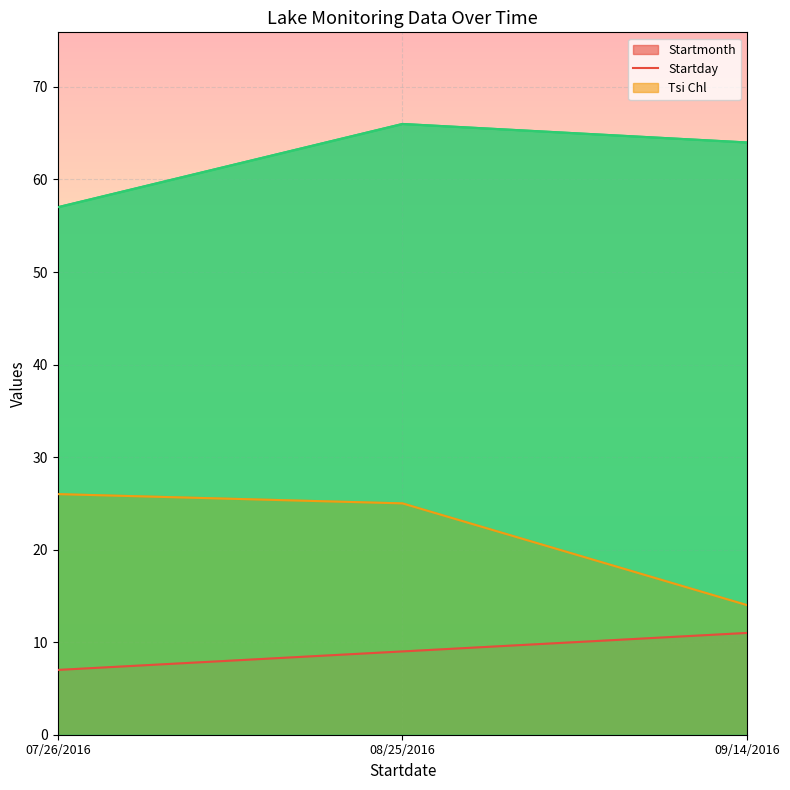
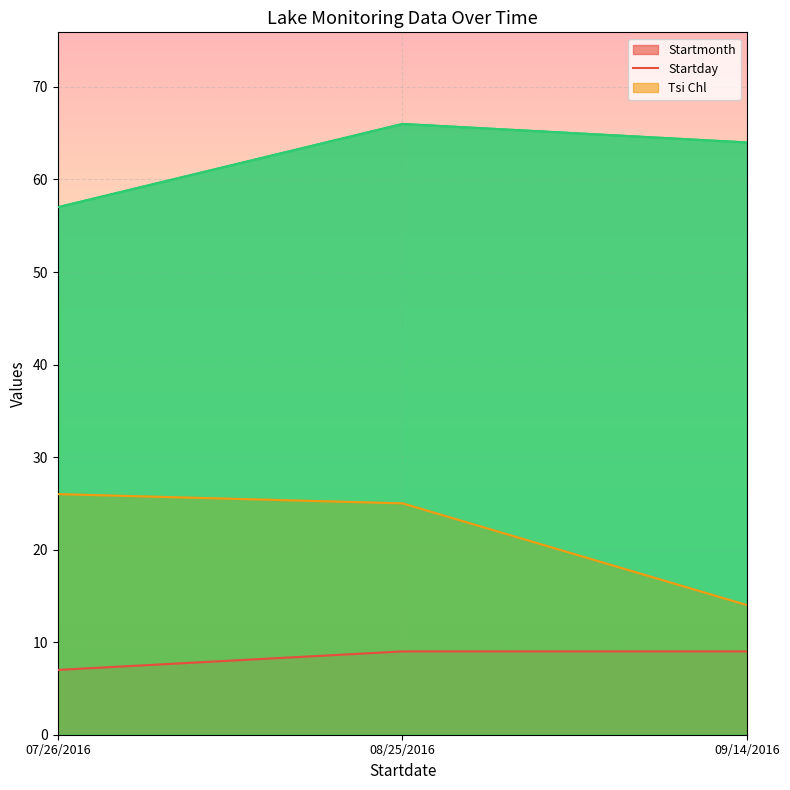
Startmonth, 09/14/2016: 11 -> 9
